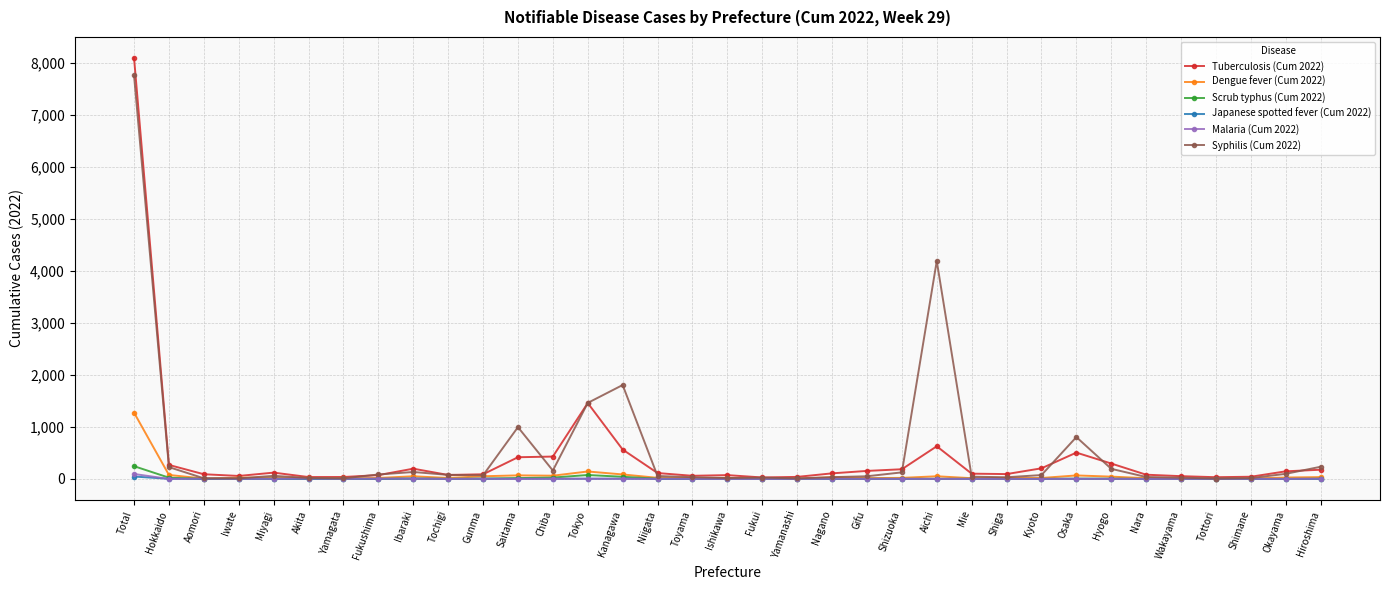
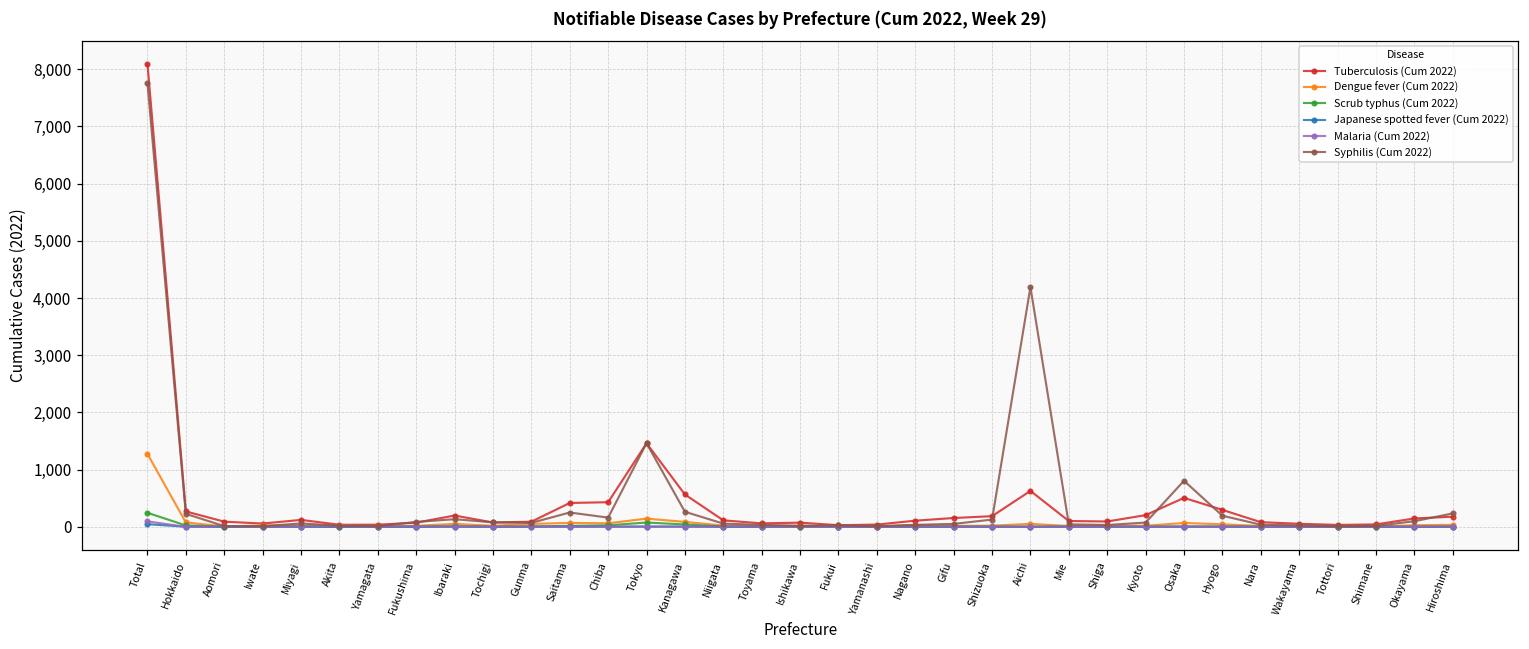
Syphilis (Cum 2022), Saitama: 1,000 -> 300
Syphilis (Cum 2022), Kanagawa: 1,800 -> 300
